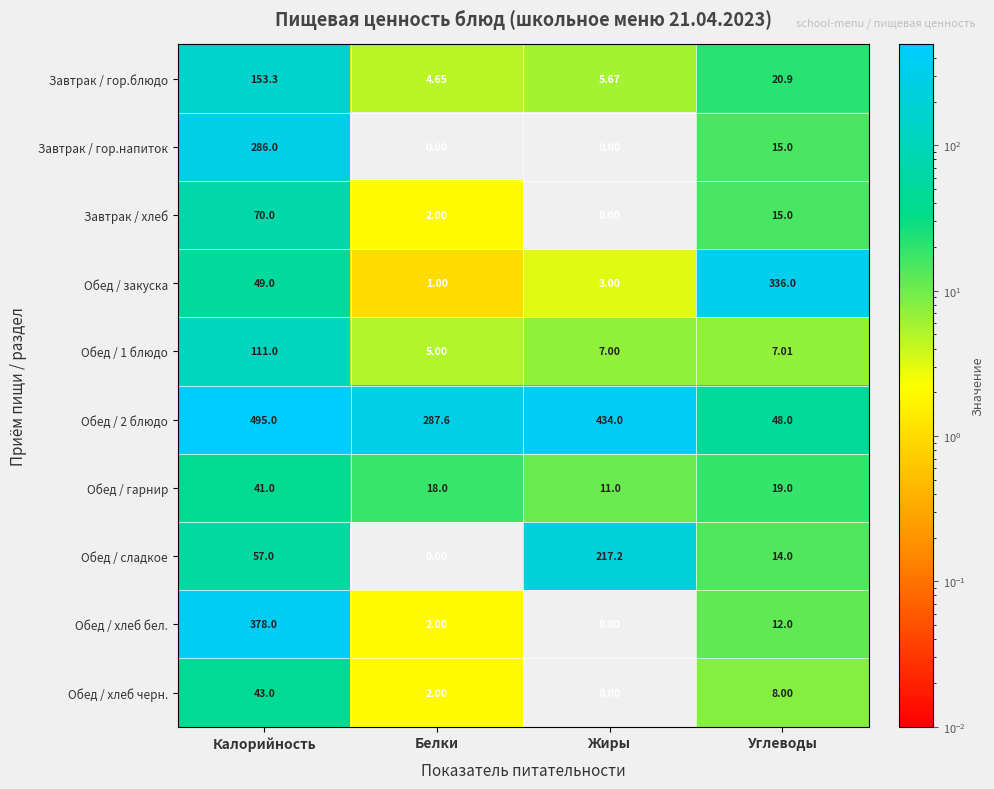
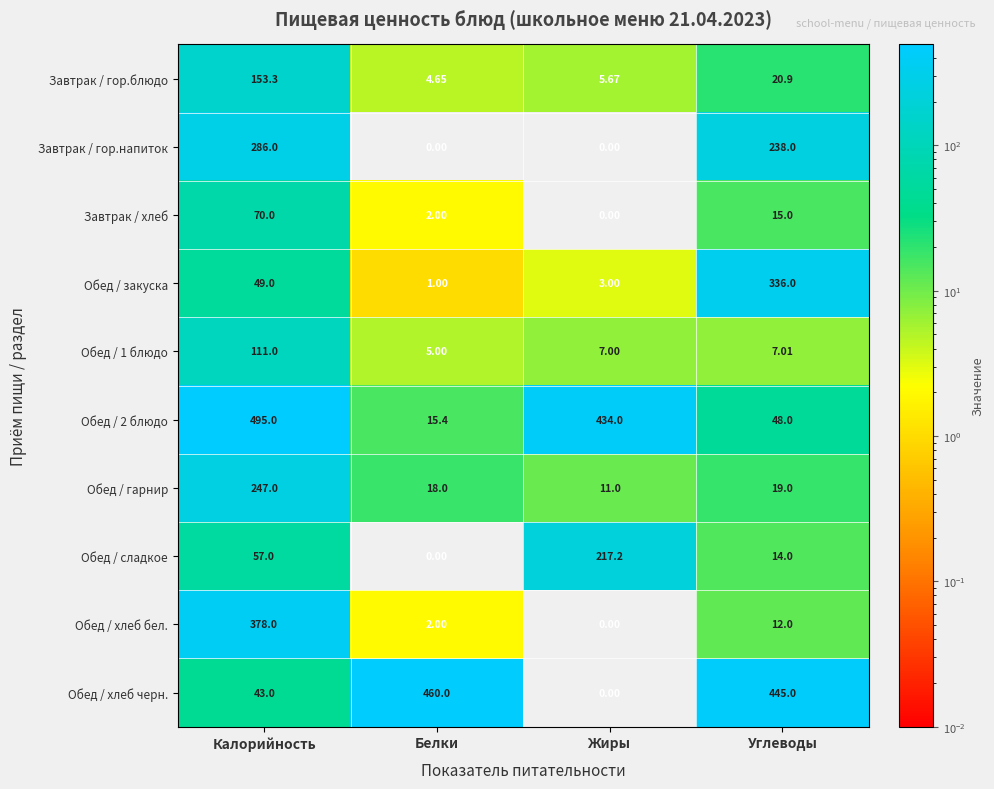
Завтрак / гор.напиток, Углеводы: 15.0 -> 238.0
Обед / 2 блюдо, Белки: 287.6 -> 15.4
Обед / гарнир, Калорийность: 41.0 -> 247.0
Обед / хлеб черн., Белки: 2.00 -> 460.0
Обед / хлеб черн., Углеводы: 8.00 -> 445.0
